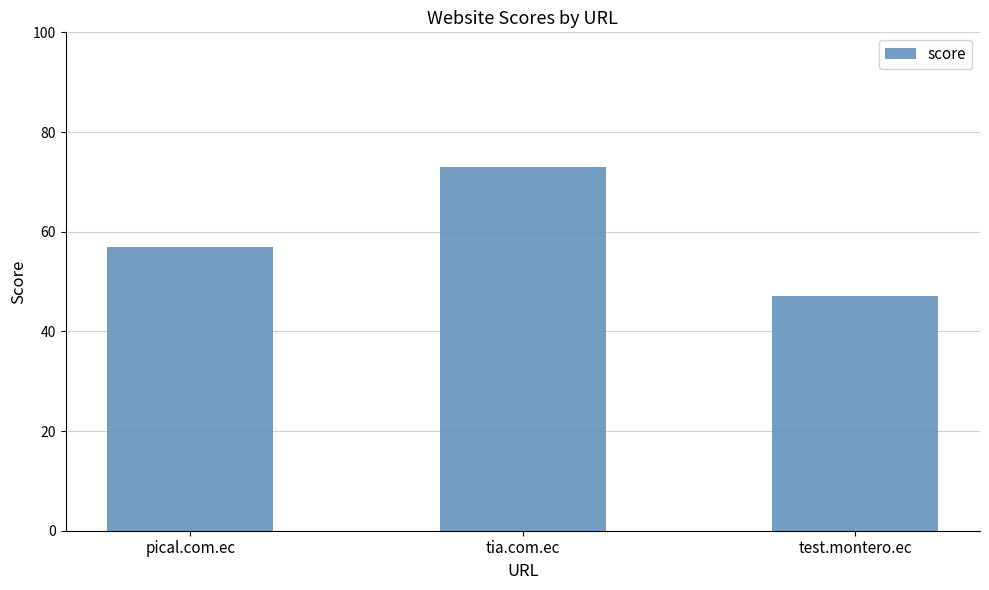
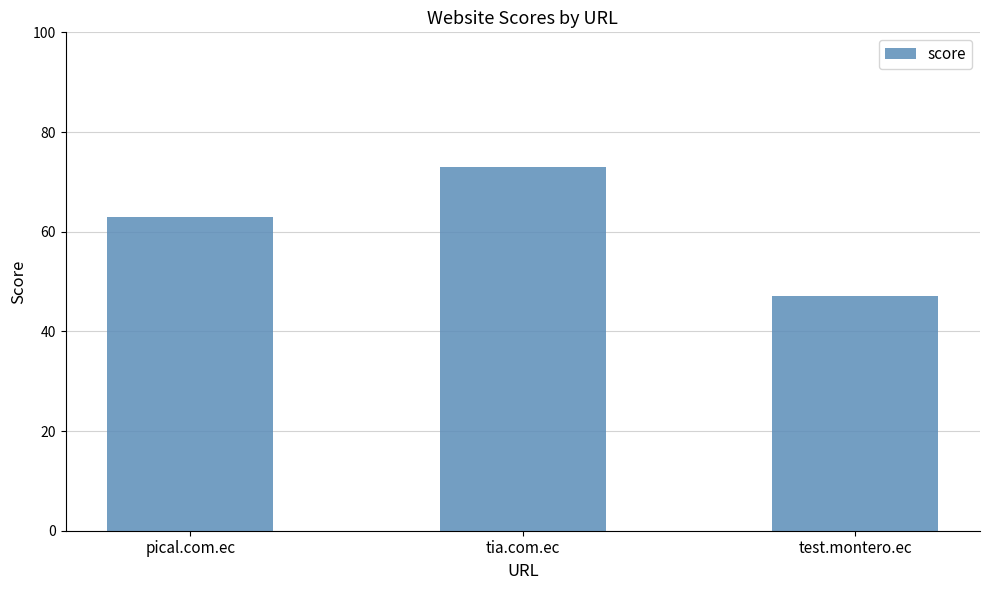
pical.com.ec: 57 -> 63
